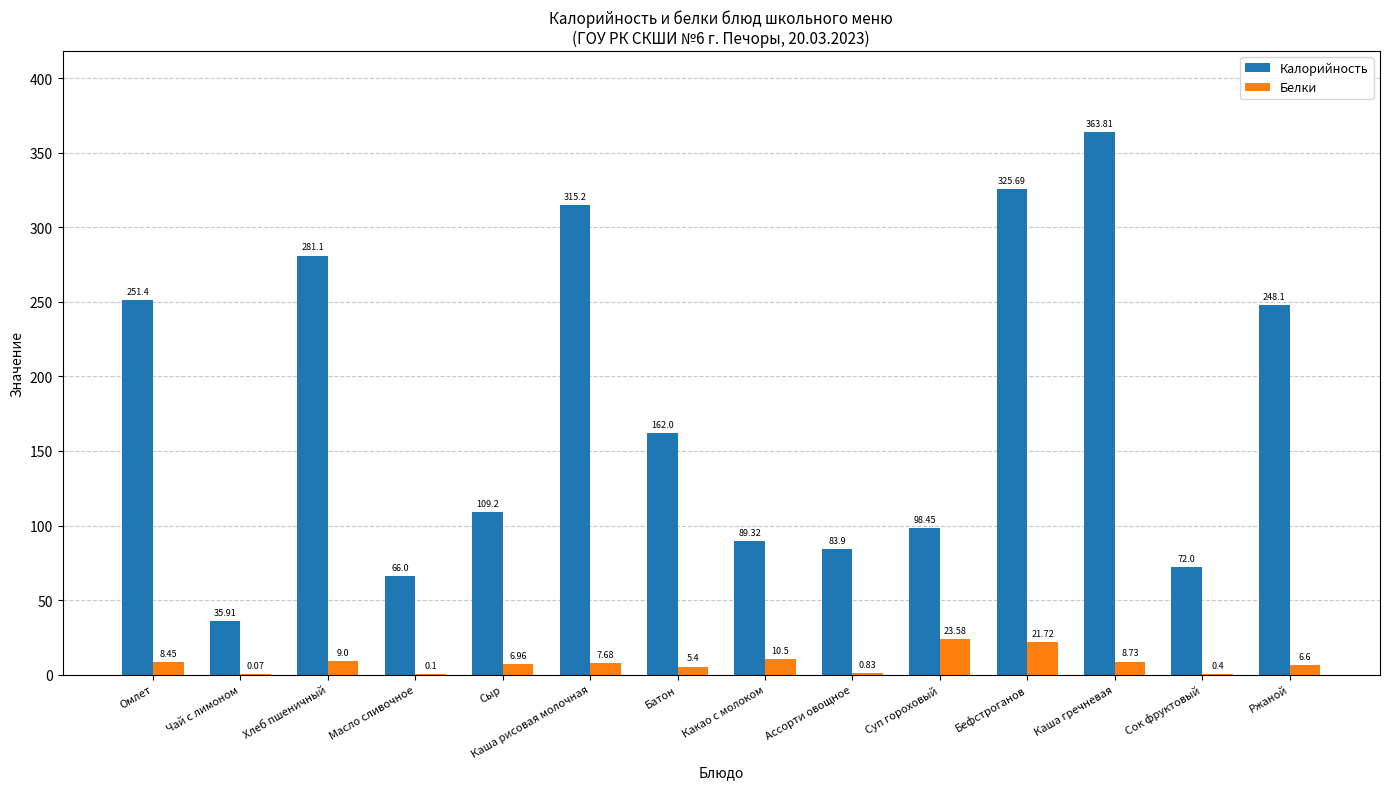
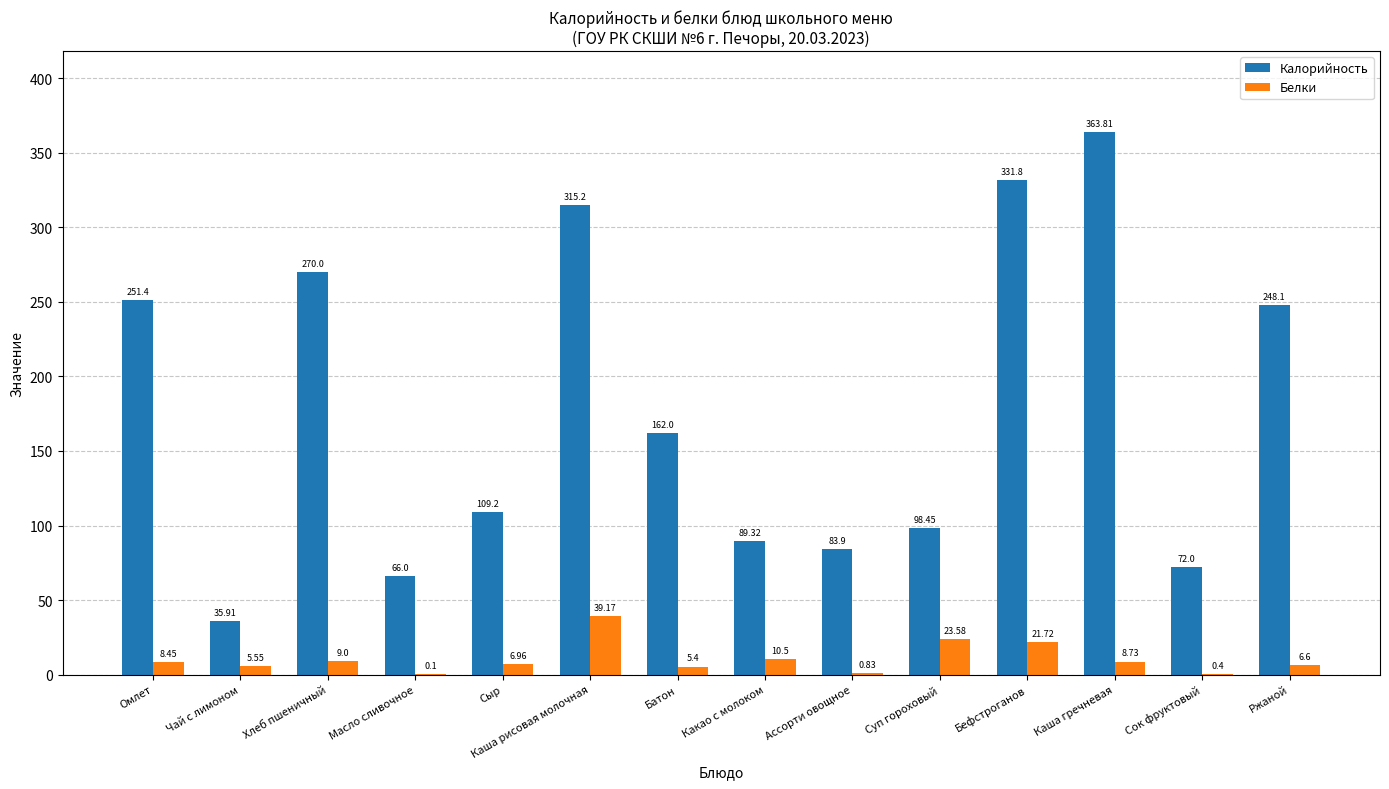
Белки, Чай с лимоном: 0.07 -> 5.55
Калорийность, Хлеб пшеничный: 281.1 -> 270.0
Белки, Каша рисовая молочная: 7.68 -> 39.17
Калорийность, Бефстроганов: 325.69 -> 331.8
